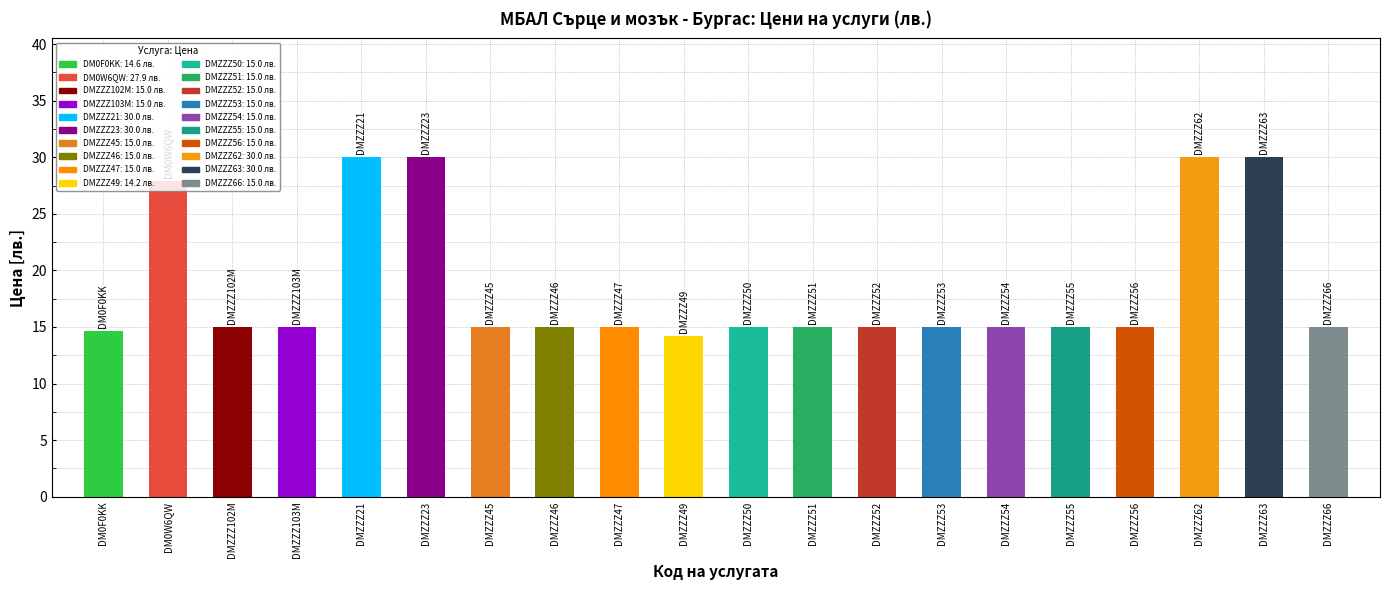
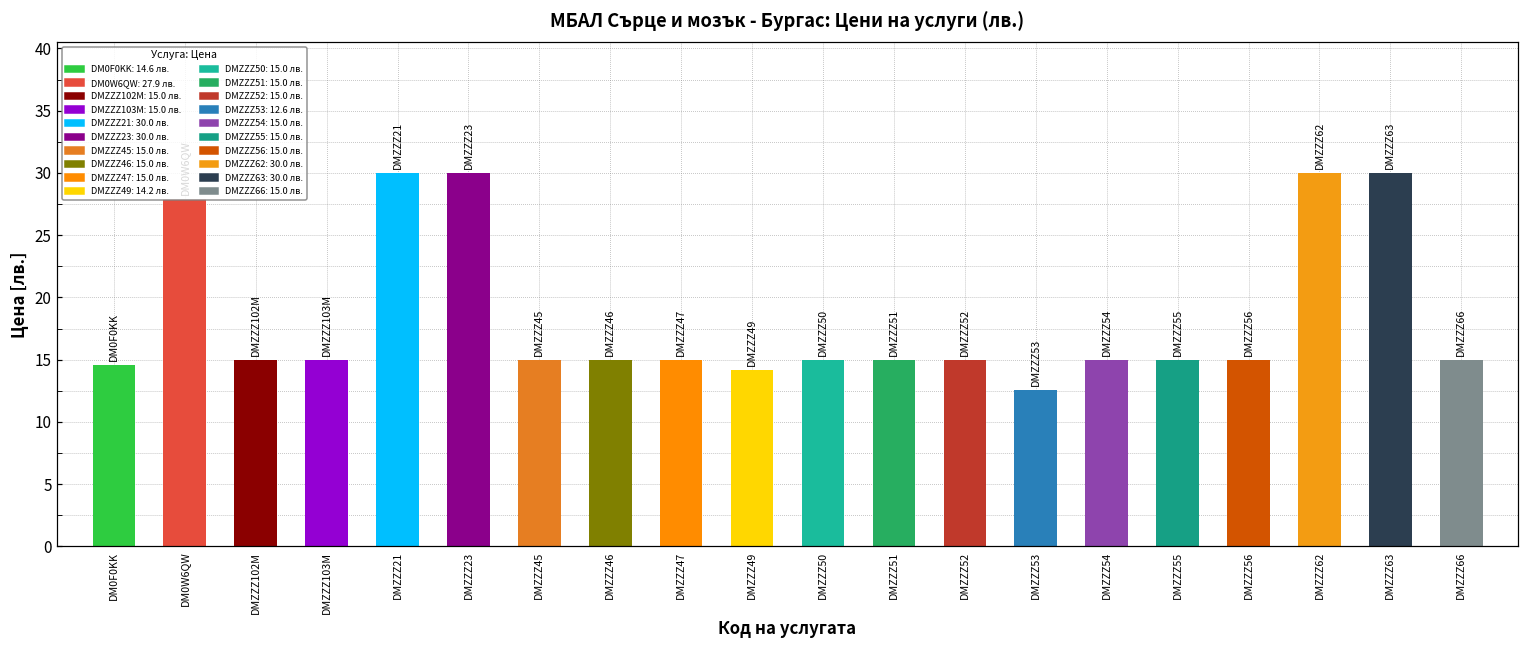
DMZZZ53: 15.0 -> 12.6
